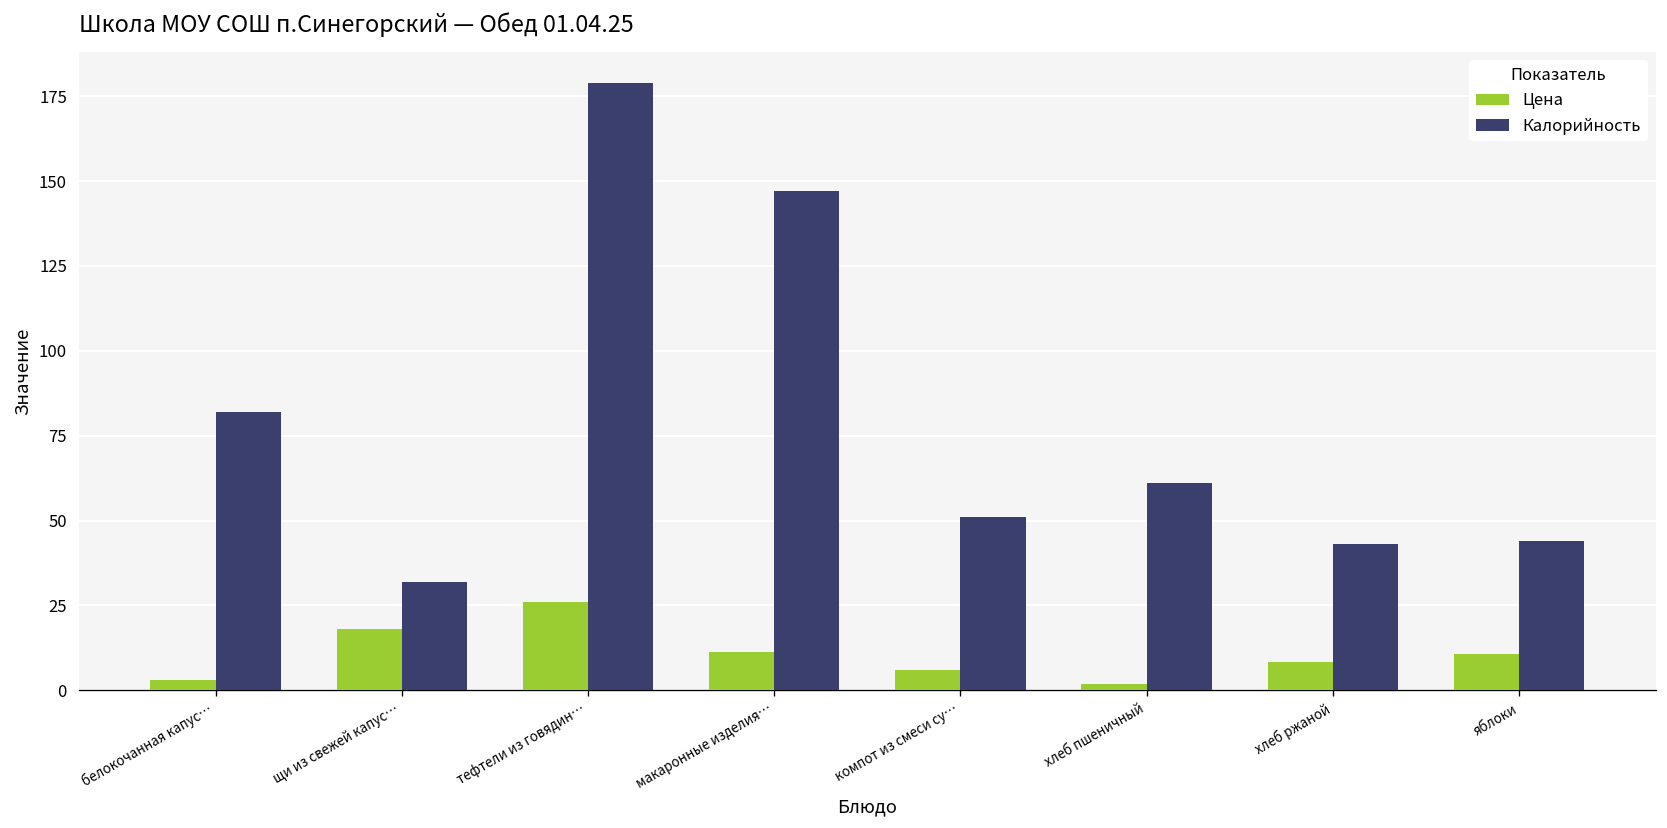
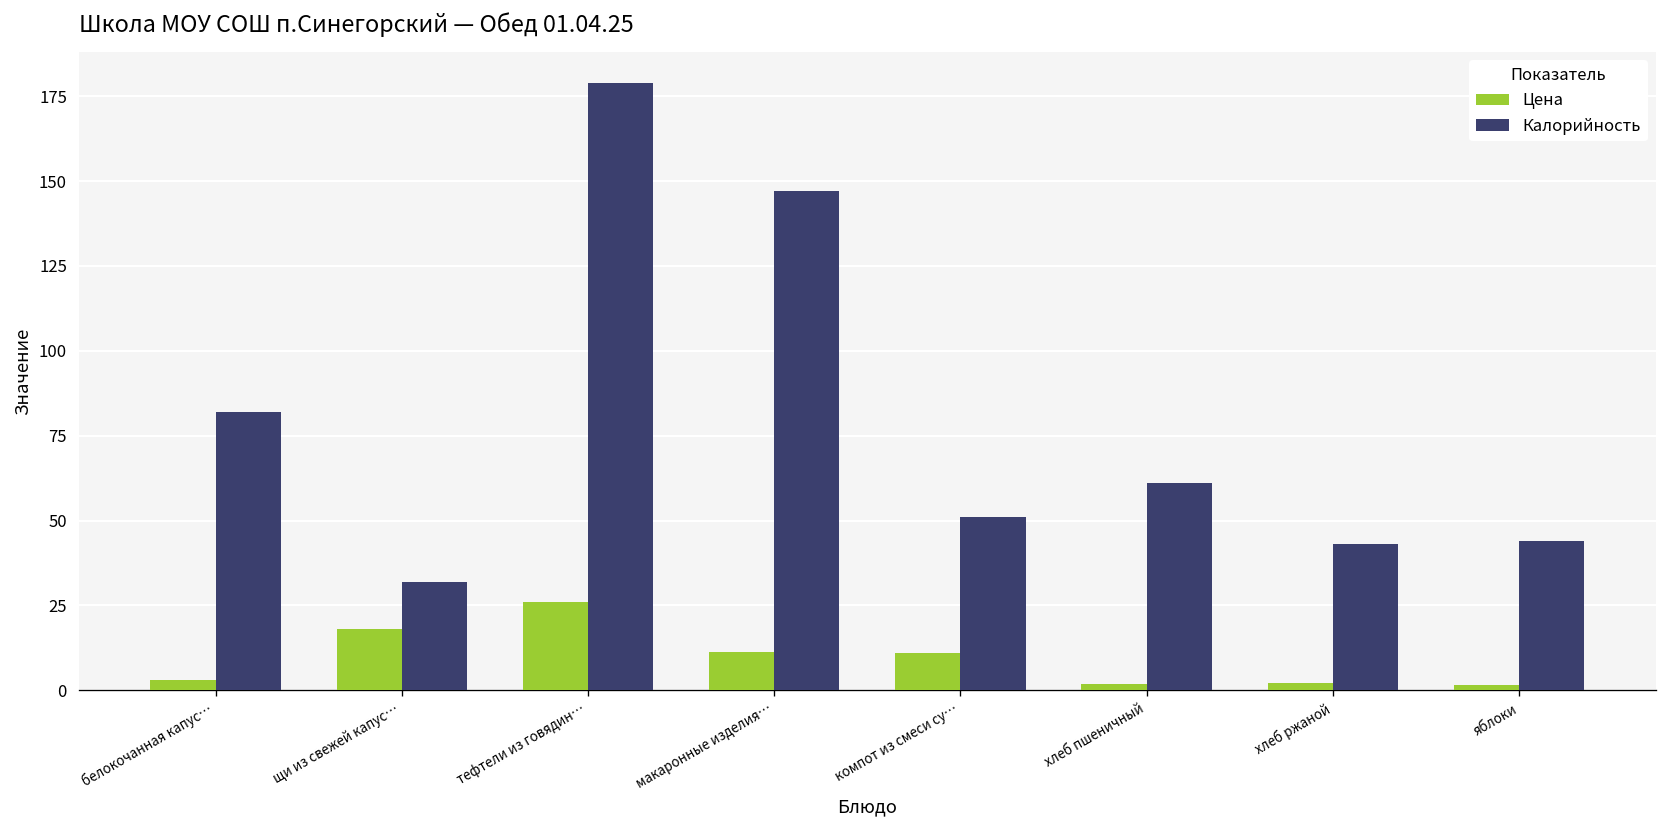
Цена, компот из смеси су…: 6 -> 11
Цена, хлеб ржаной: 8 -> 2
Цена, яблоки: 11 -> 1
